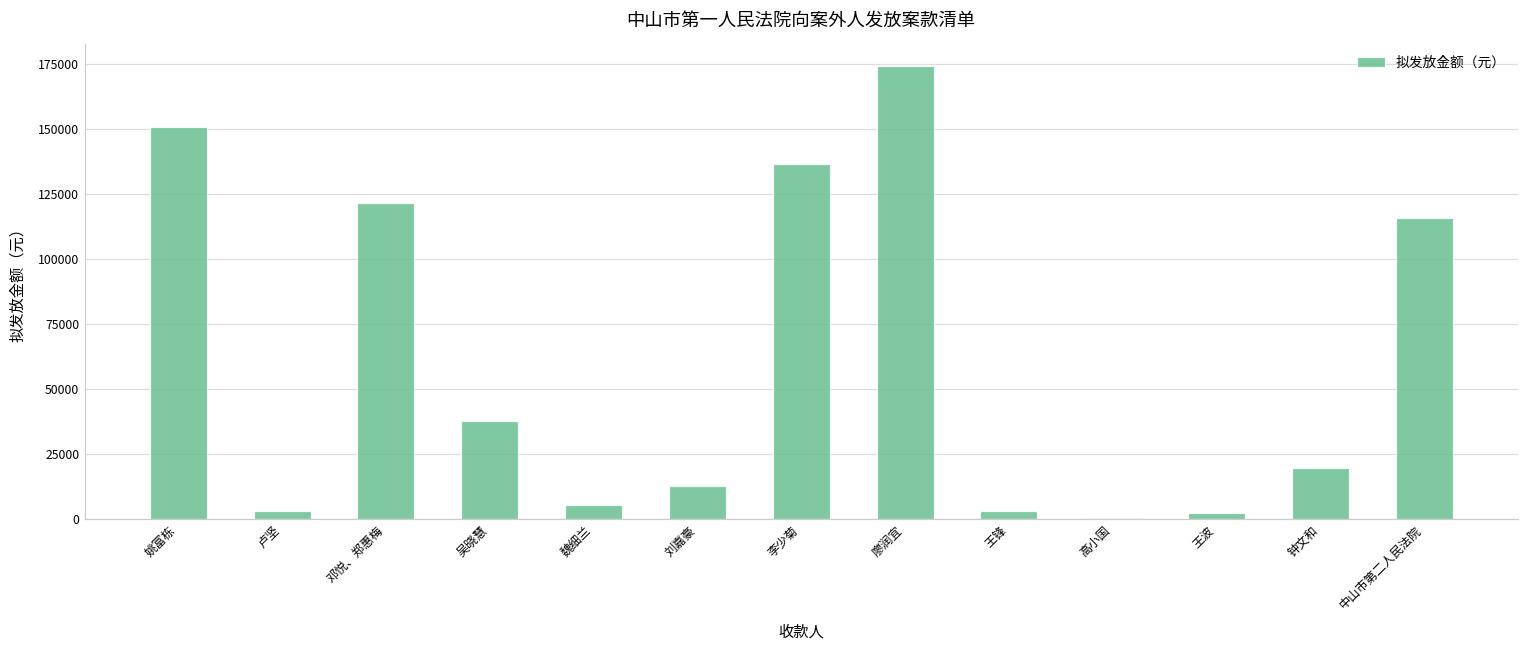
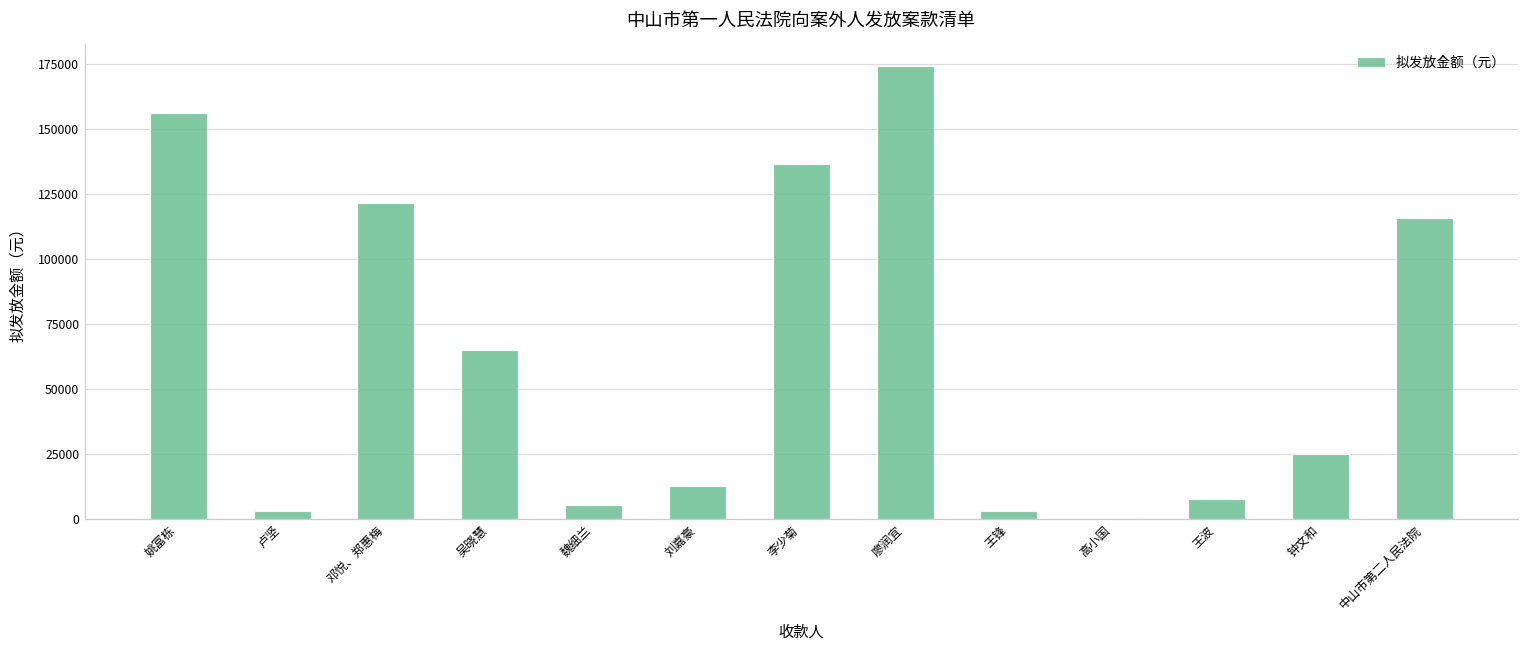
姚富栋: 151000 -> 156000
吴晓慧: 38000 -> 65000
王波: 2000 -> 8000
钟文和: 19000 -> 25000
